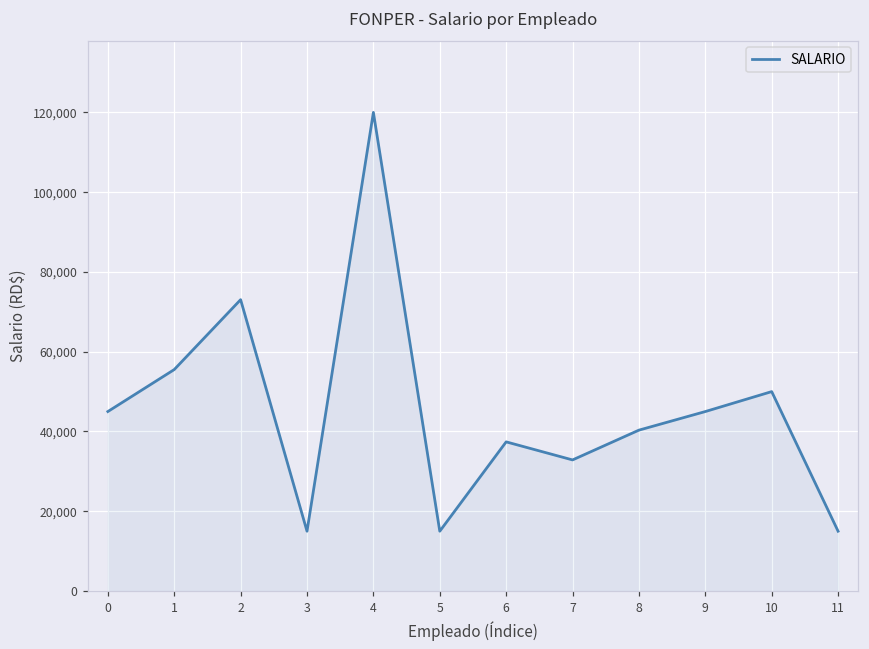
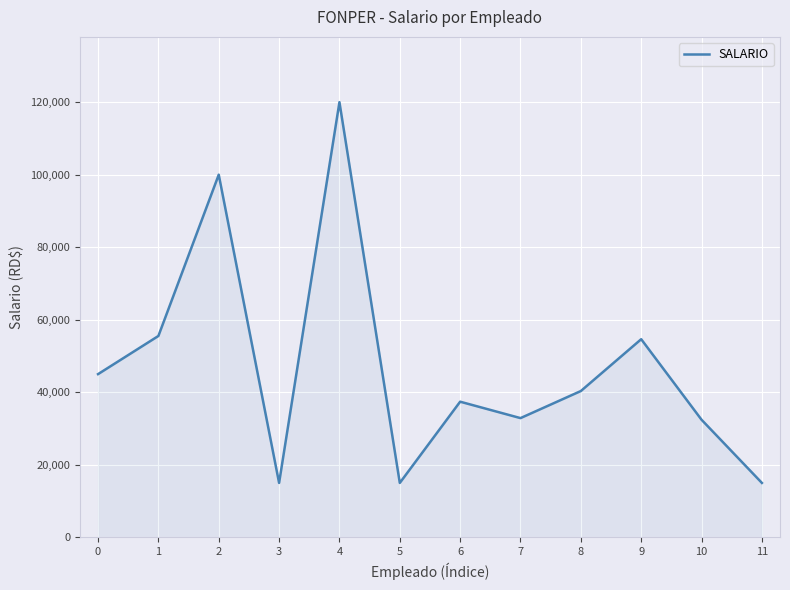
2: 73,000 -> 100,000
9: 45,000 -> 55,000
10: 50,000 -> 32,000
